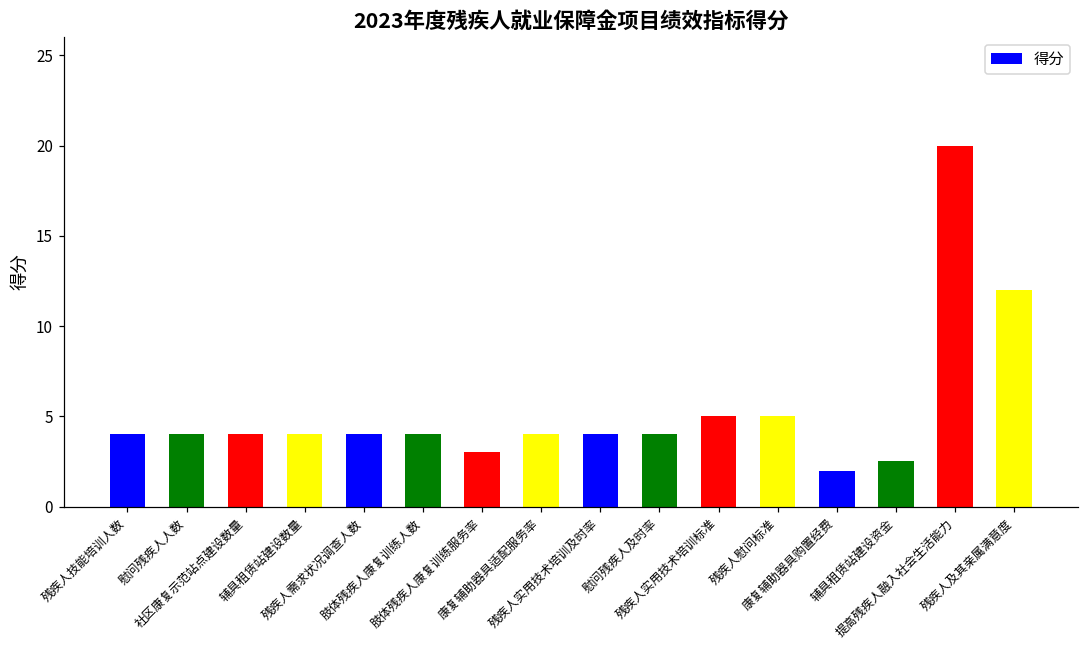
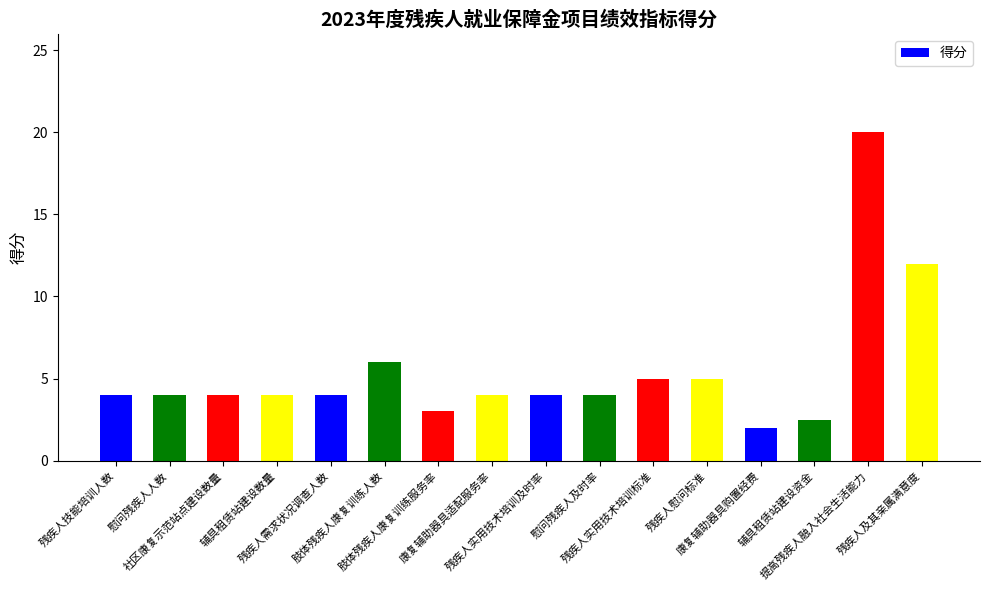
肢体残疾人康复训练人数: 4 -> 6
